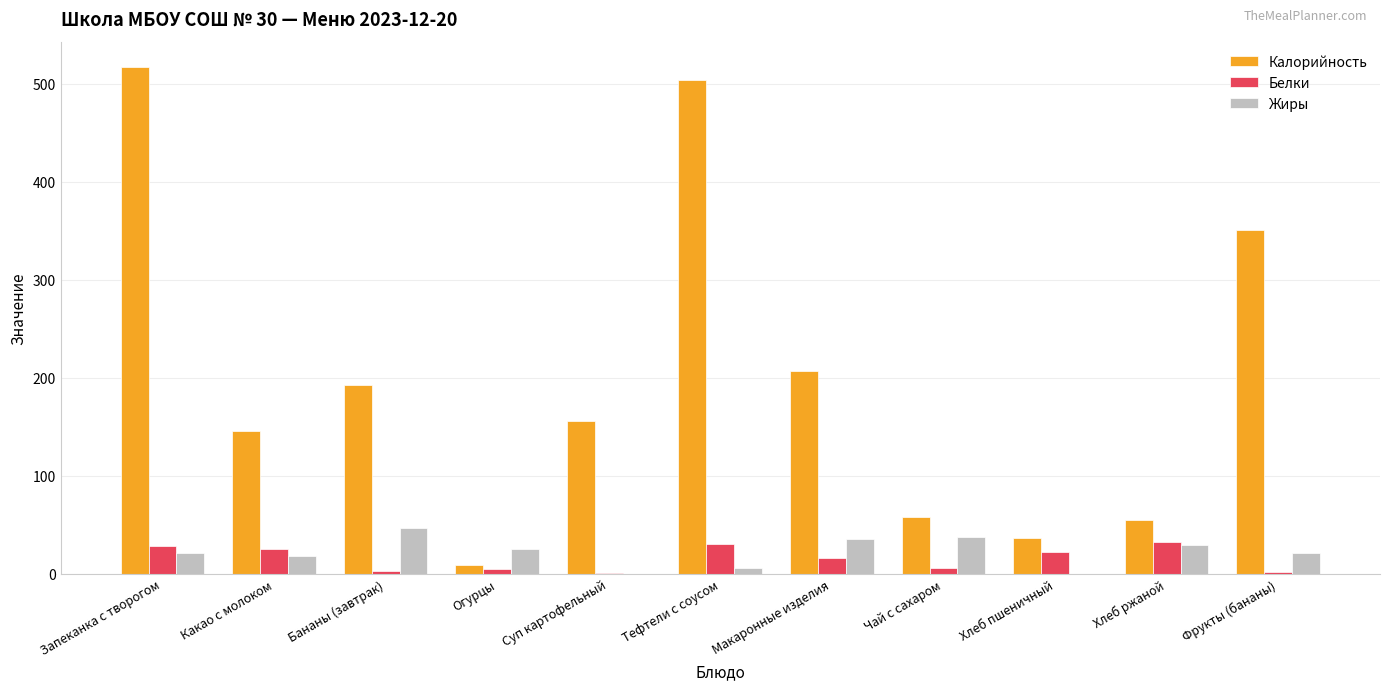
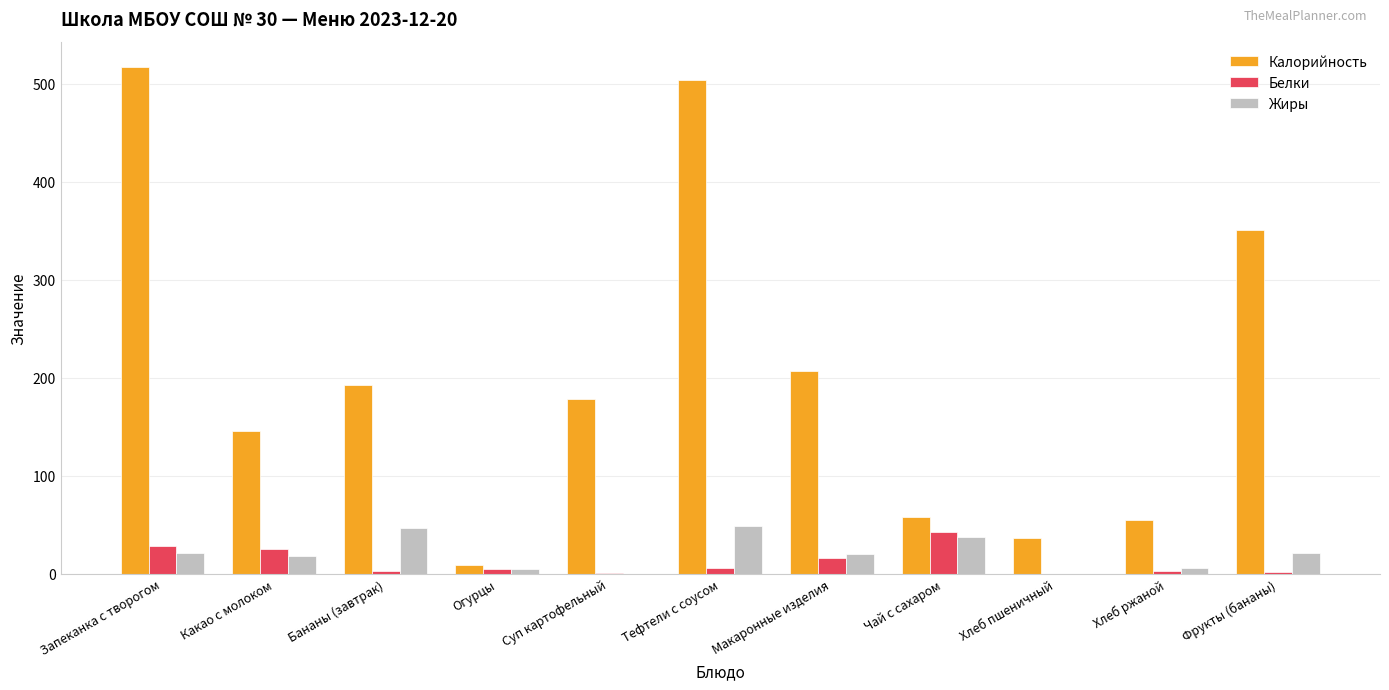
Жиры, Огурцы: 30 -> 10
Калорийность, Суп картофельный: 160 -> 180
Белки, Тефтели с соусом: 30 -> 10
Жиры, Тефтели с соусом: 10 -> 50
Жиры, Макаронные изделия: 40 -> 20
Белки, Чай с сахаром: 10 -> 40
Белки, Хлеб пшеничный: 20 -> 0
Белки, Хлеб ржаной: 30 -> 0
Жиры, Хлеб ржаной: 30 -> 10
